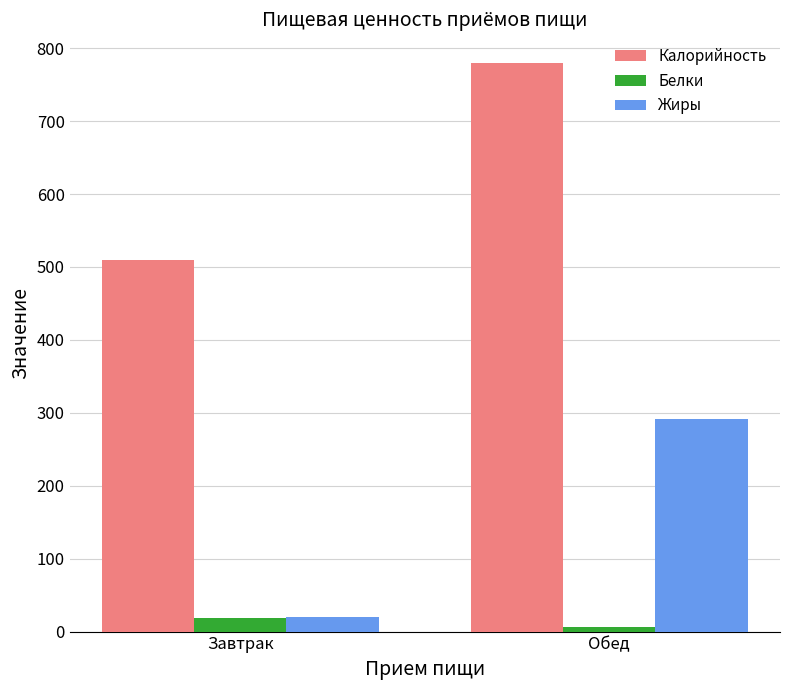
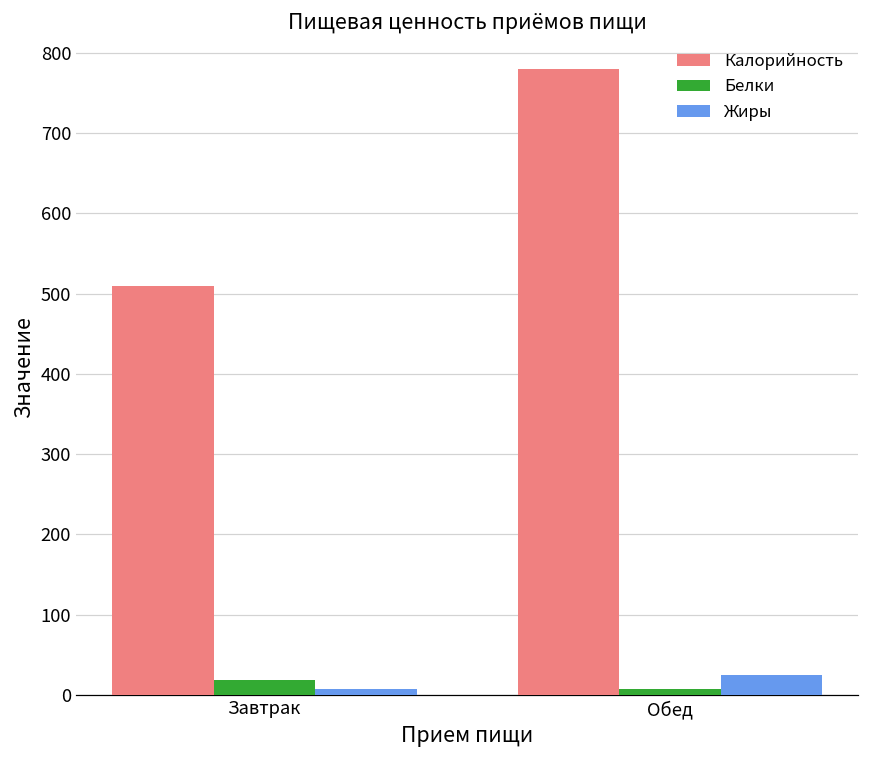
Жиры, Завтрак: 20 -> 10
Жиры, Обед: 290 -> 20
